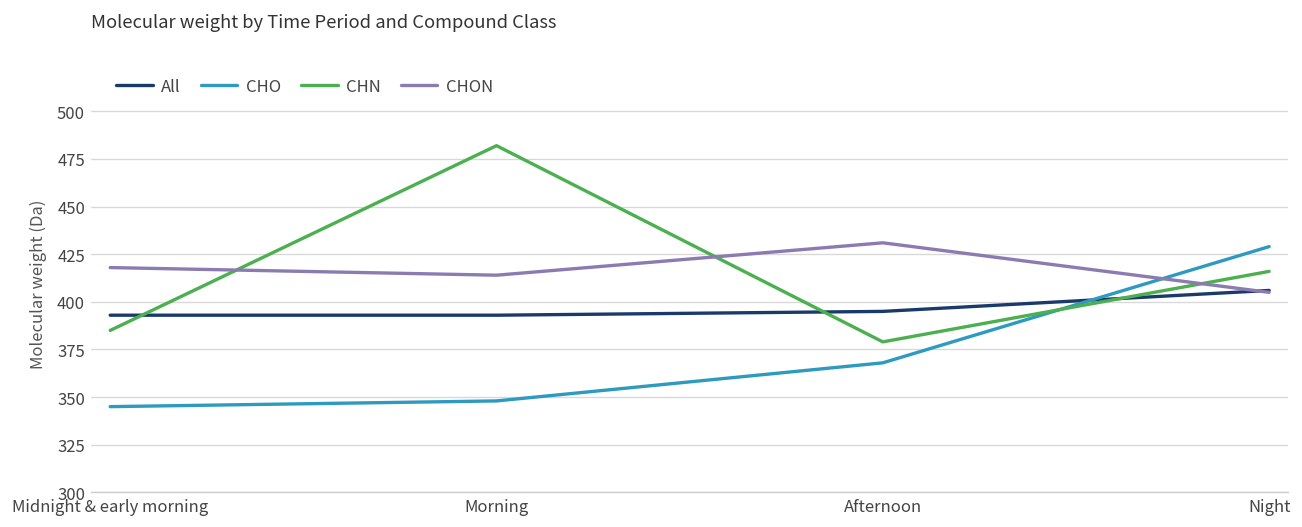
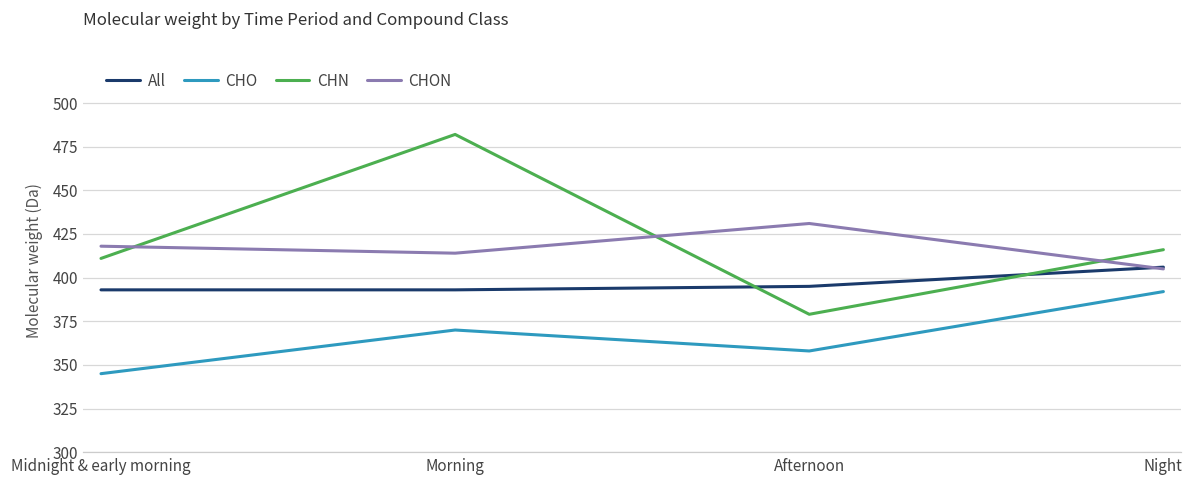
CHN, Midnight & early morning: 385 -> 411
CHO, Morning: 348 -> 370
CHO, Afternoon: 368 -> 358
CHO, Night: 429 -> 392
